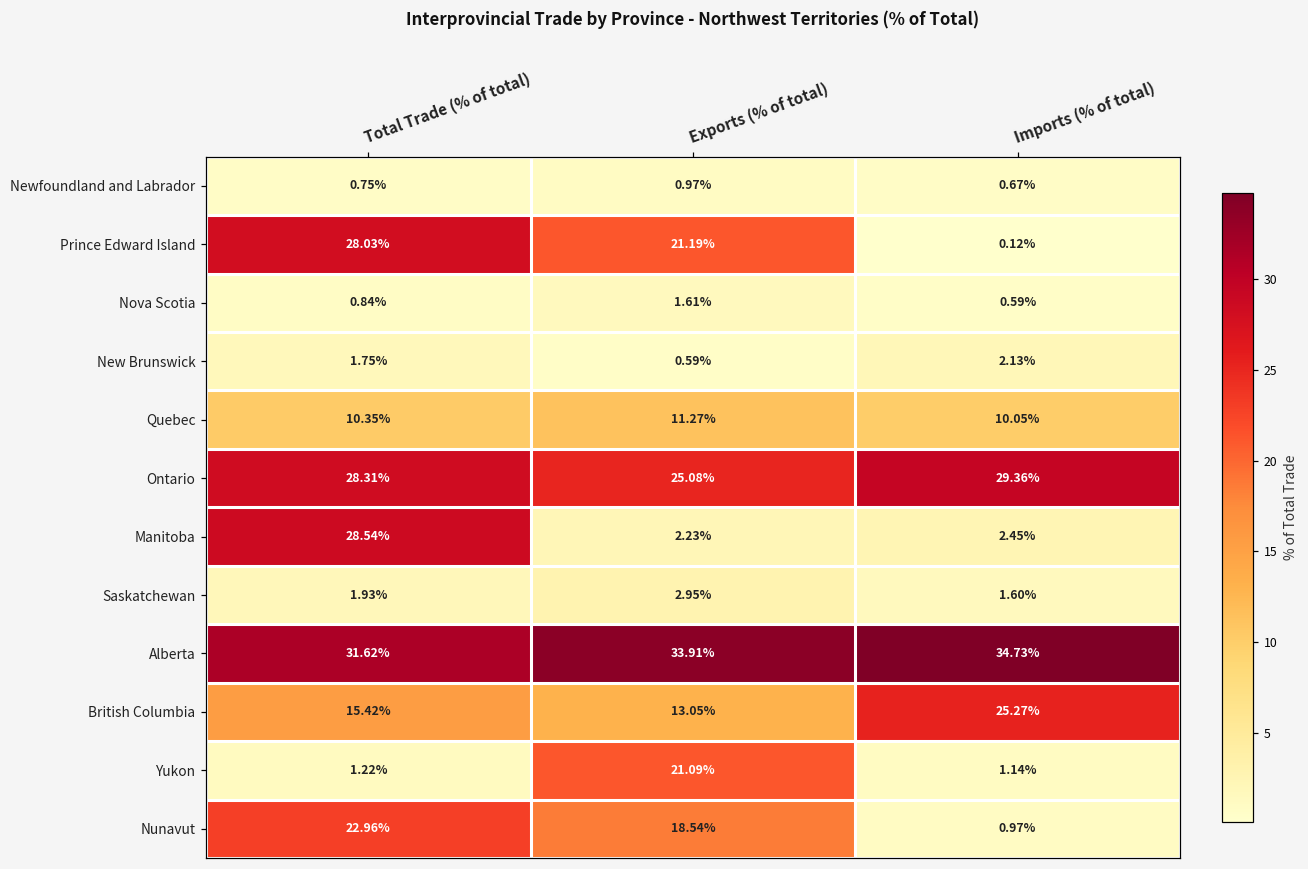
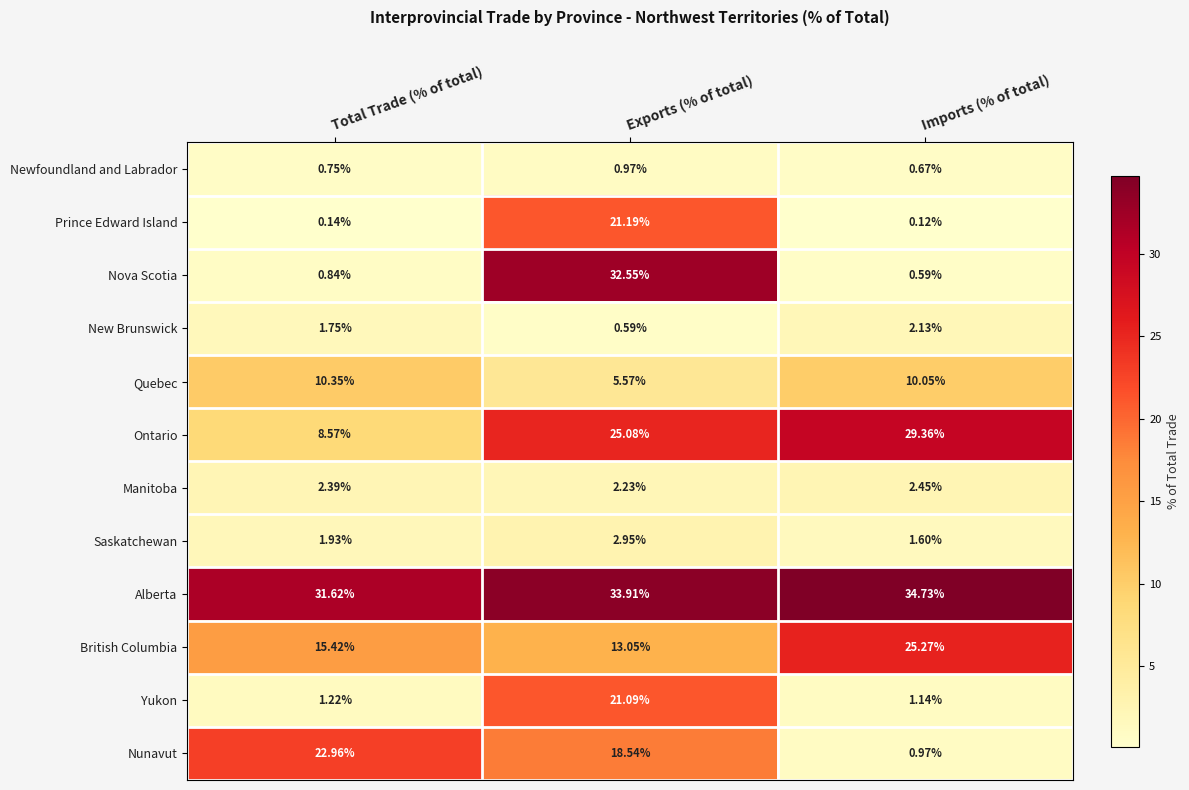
Prince Edward Island, Total Trade (% of total): 28.03% -> 0.14%
Nova Scotia, Exports (% of total): 1.61% -> 32.55%
Quebec, Exports (% of total): 11.27% -> 5.57%
Ontario, Total Trade (% of total): 28.31% -> 8.57%
Manitoba, Total Trade (% of total): 28.54% -> 2.39%
